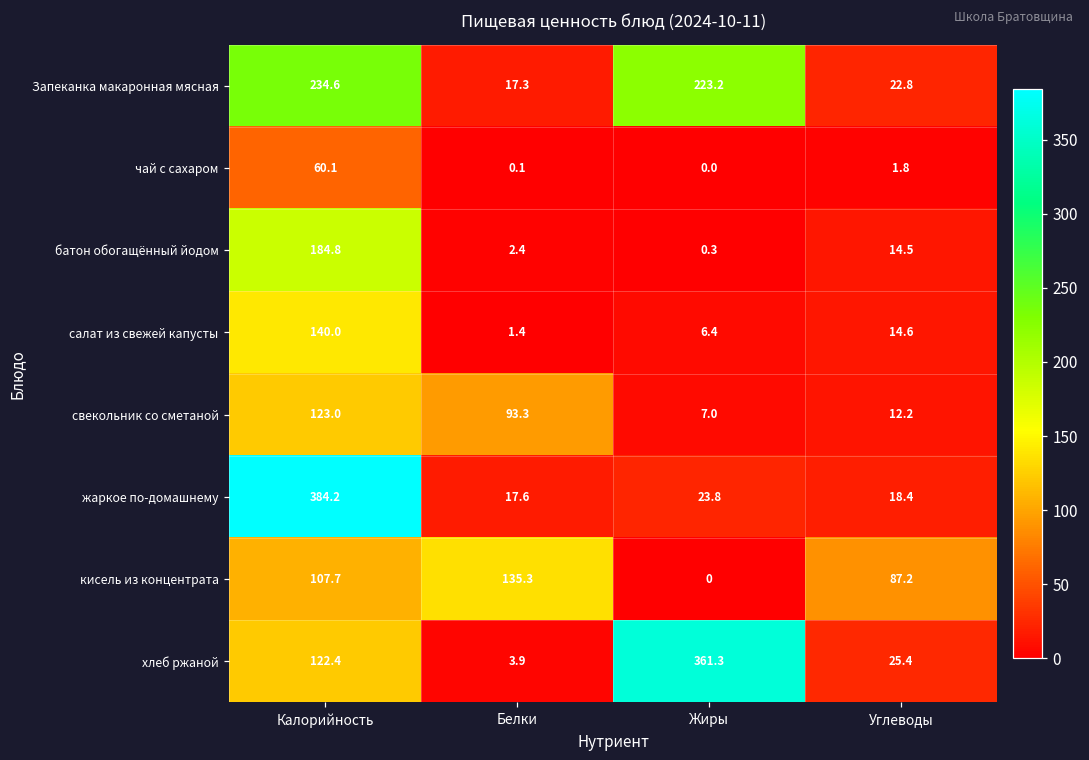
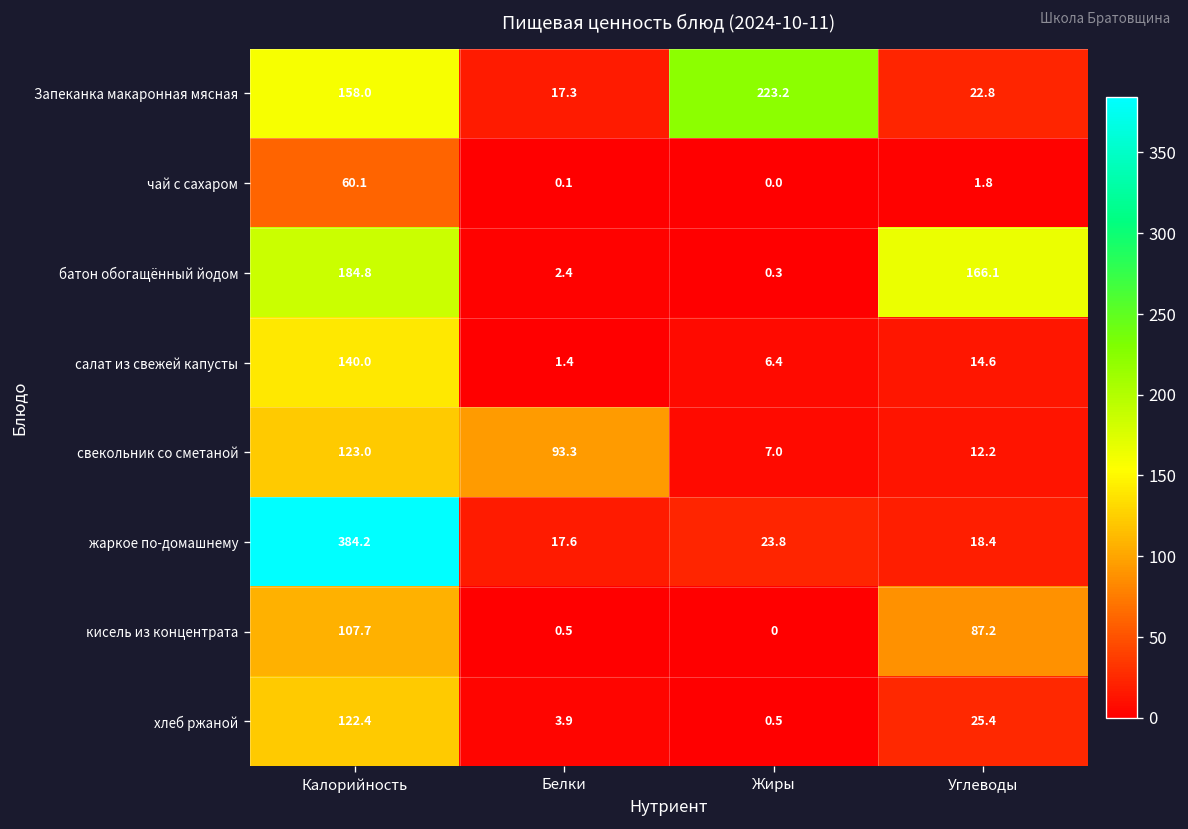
Запеканка макаронная мясная, Калорийность: 234.6 -> 158.0
батон обогащённый йодом, Углеводы: 14.5 -> 166.1
кисель из концентрата, Белки: 135.3 -> 0.5
хлеб ржаной, Жиры: 361.3 -> 0.5
